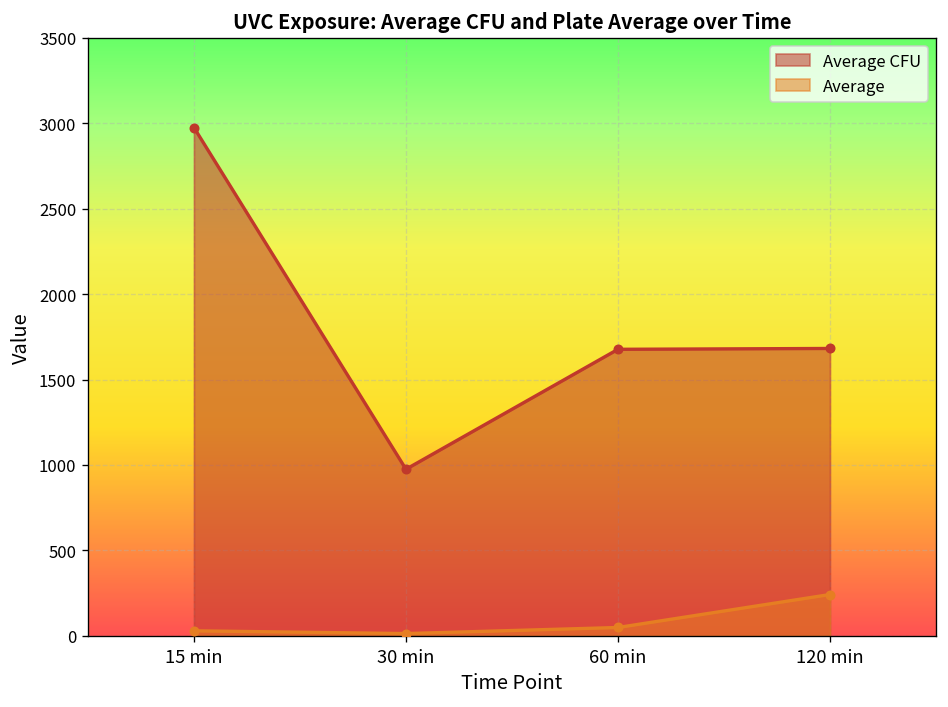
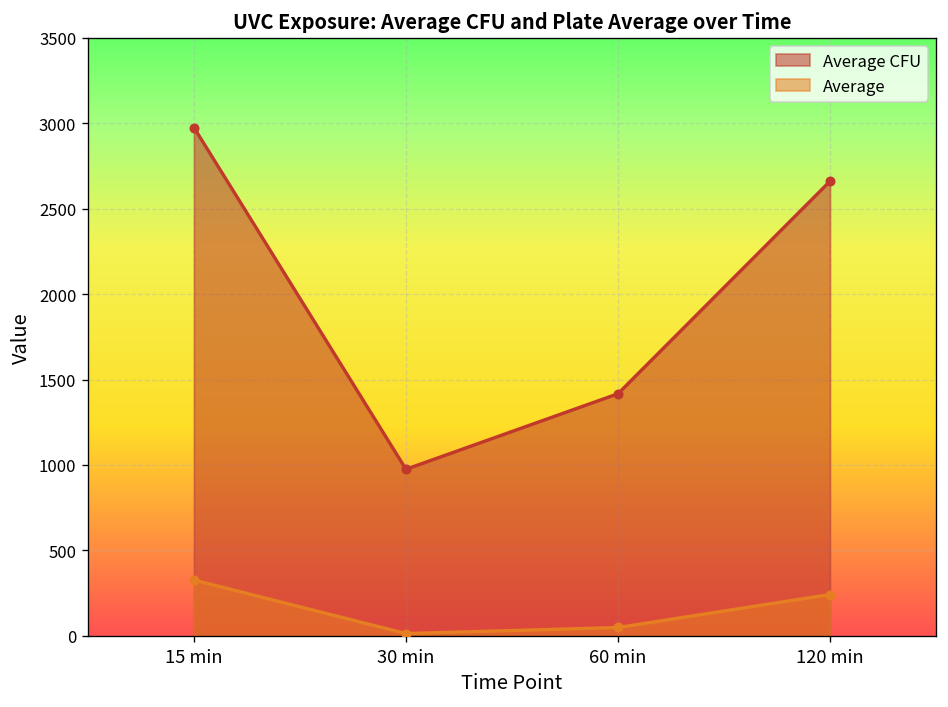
Average, 15 min: 30 -> 330
Average CFU, 60 min: 1680 -> 1420
Average CFU, 120 min: 1680 -> 2660
